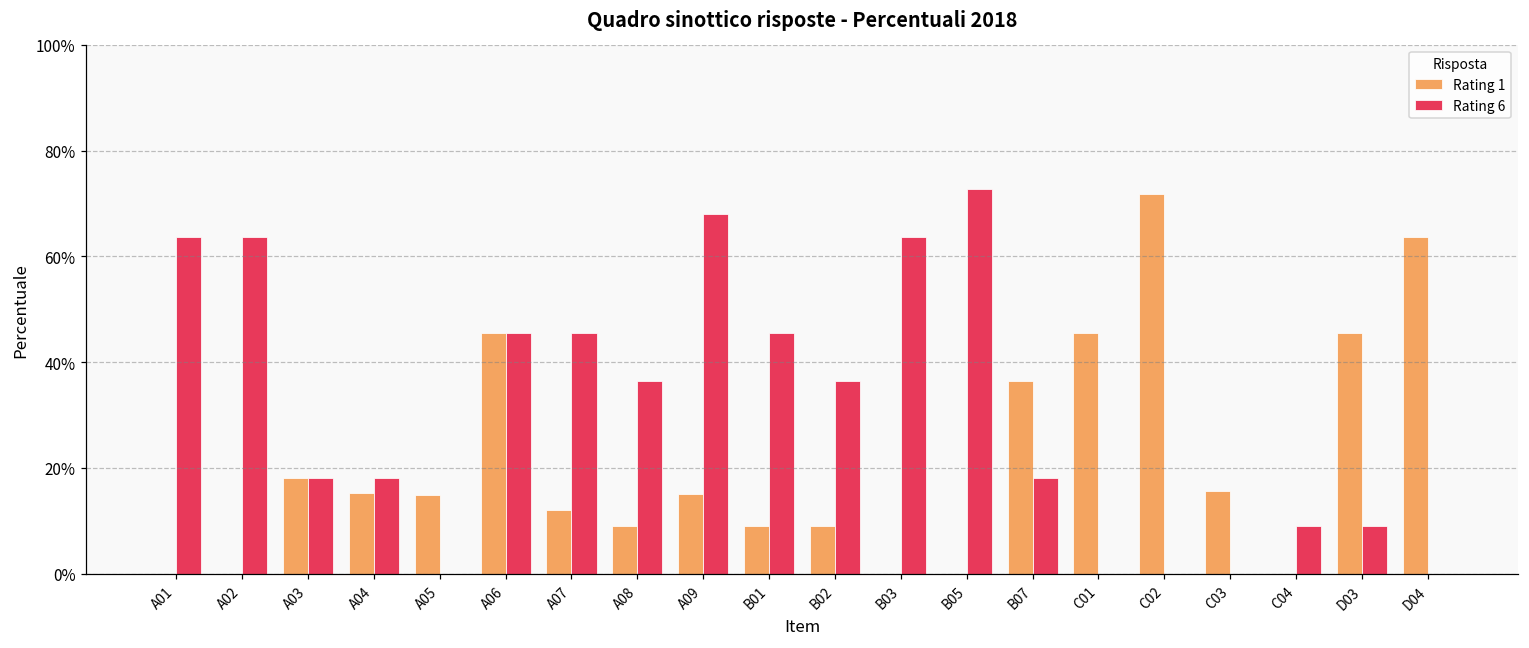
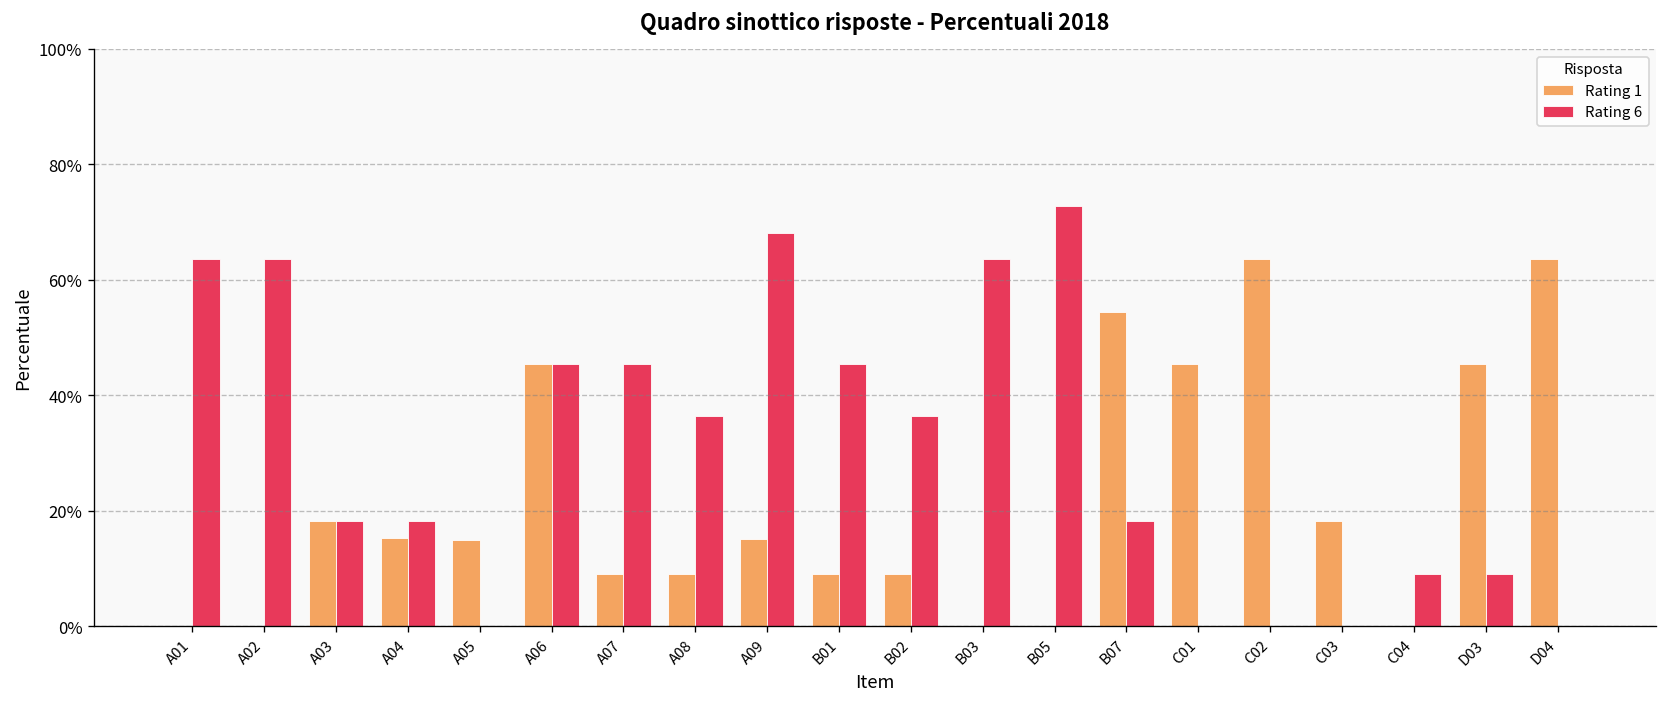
Rating 1, A07: 12% -> 9%
Rating 1, B07: 36% -> 54%
Rating 1, C02: 72% -> 64%
Rating 1, C03: 16% -> 18%
